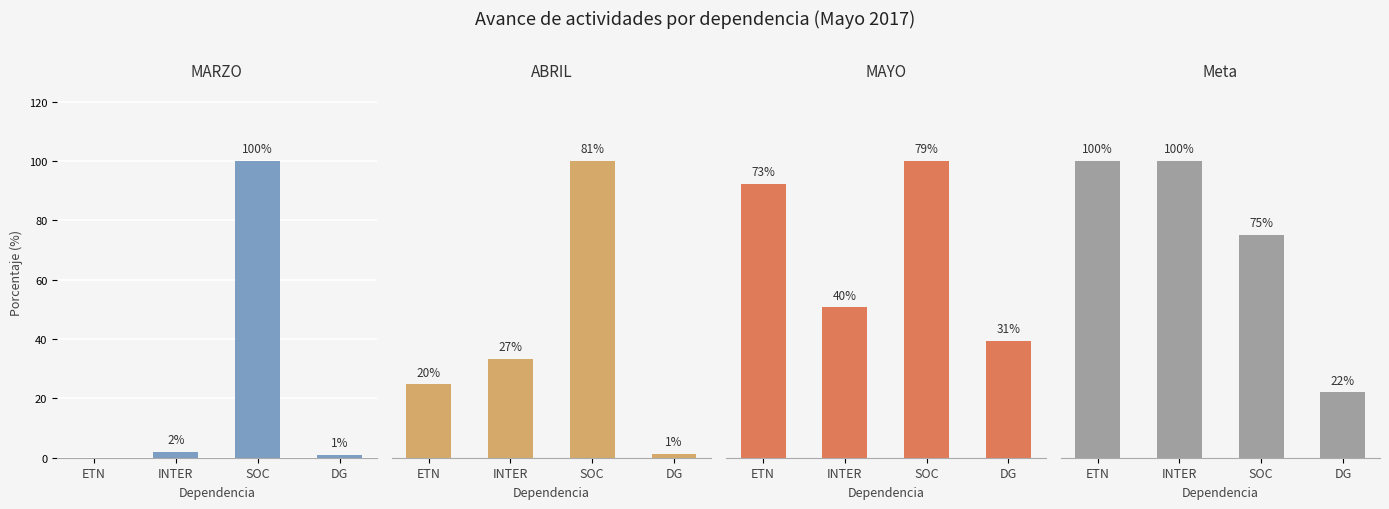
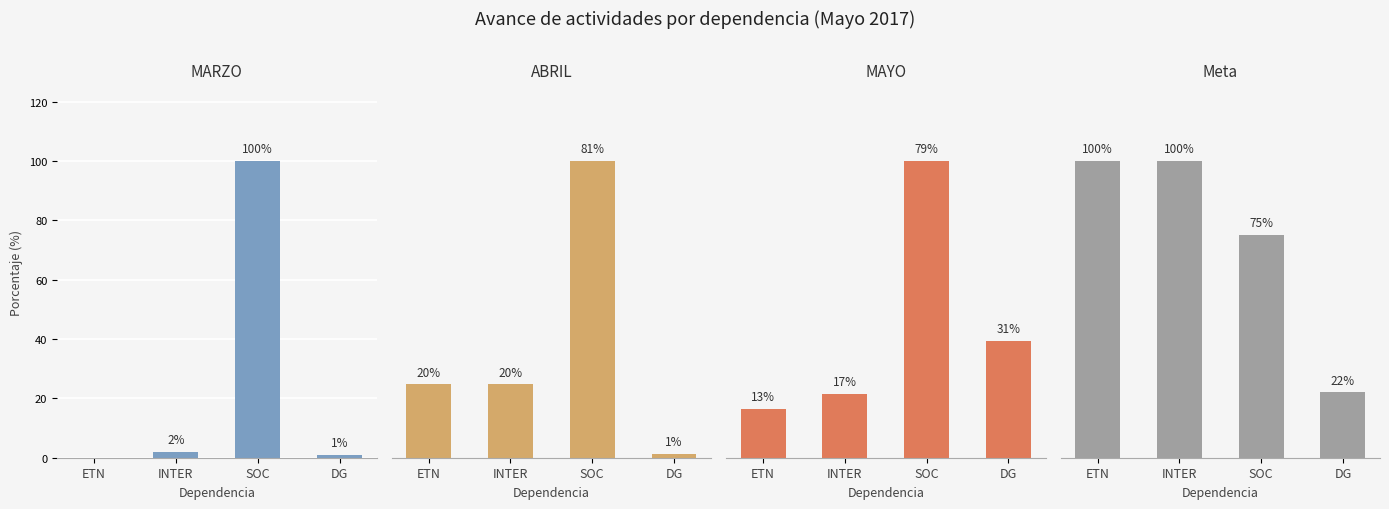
ABRIL, INTER: 27% -> 20%
MAYO, ETN: 73% -> 13%
MAYO, INTER: 40% -> 17%
